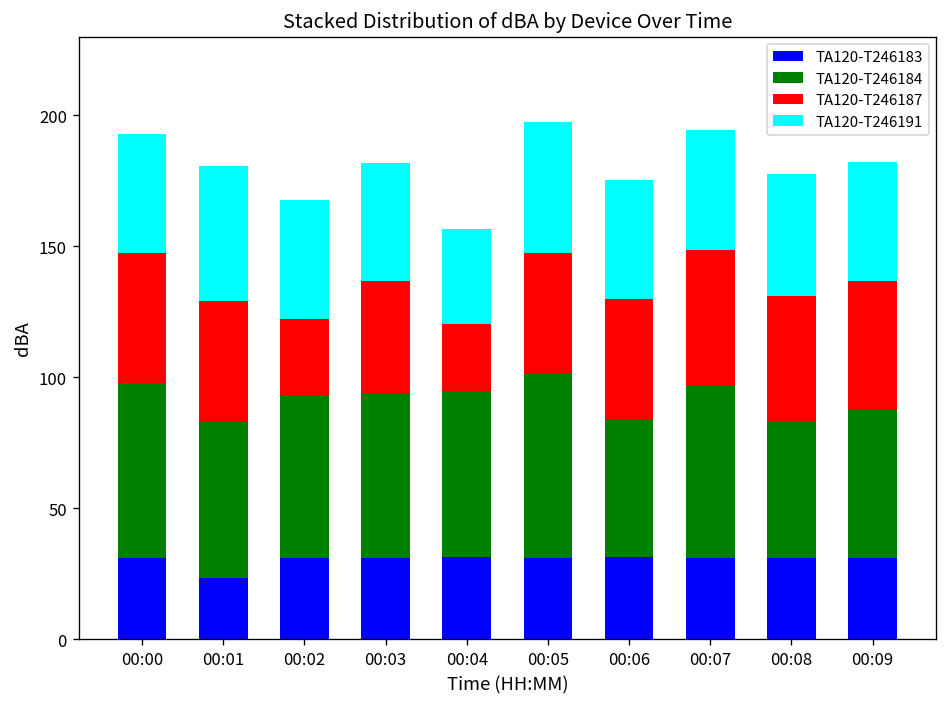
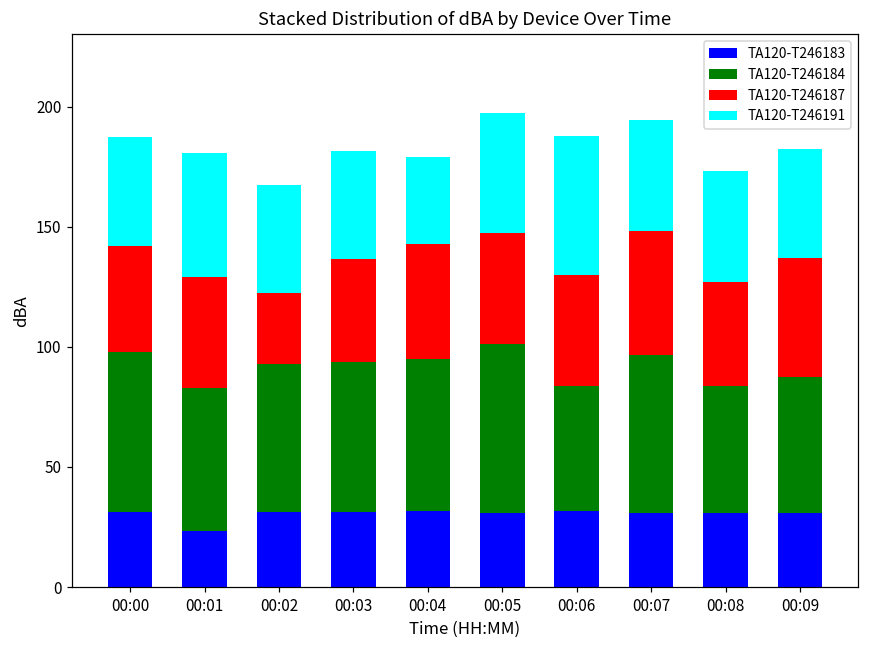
TA120-T246187, 00:00: 50 -> 44
TA120-T246187, 00:04: 26 -> 48
TA120-T246191, 00:06: 45 -> 58
TA120-T246187, 00:08: 48 -> 43
